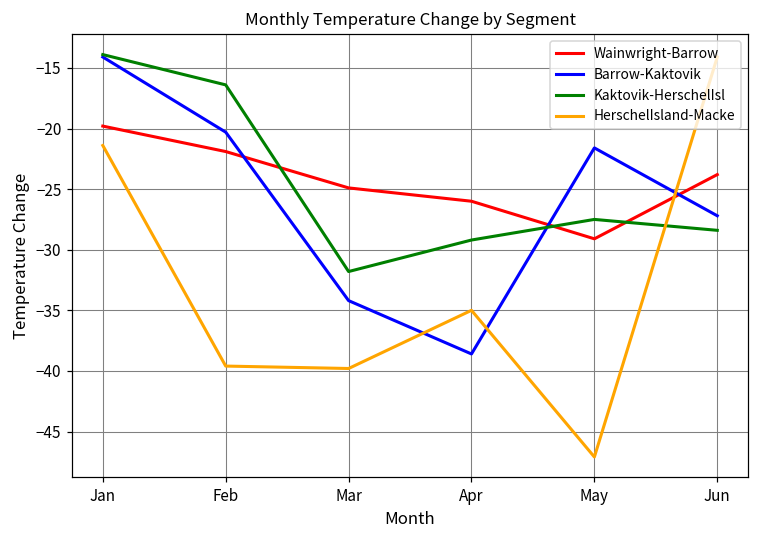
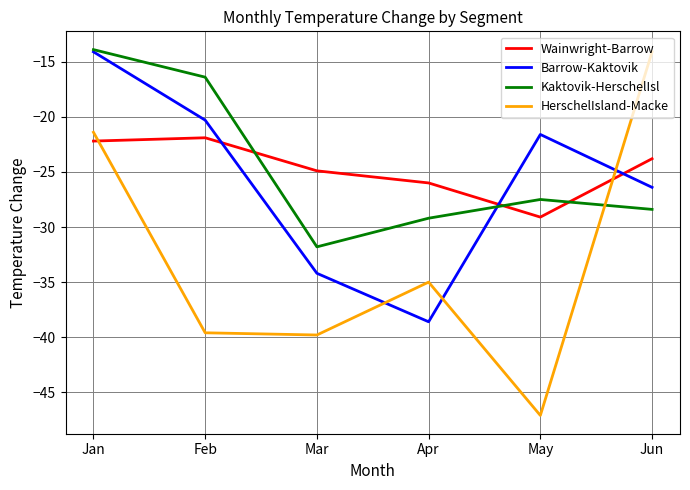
Wainwright-Barrow, Jan: -19.8 -> -22.2
Barrow-Kaktovik, Jun: -27.2 -> -26.4
